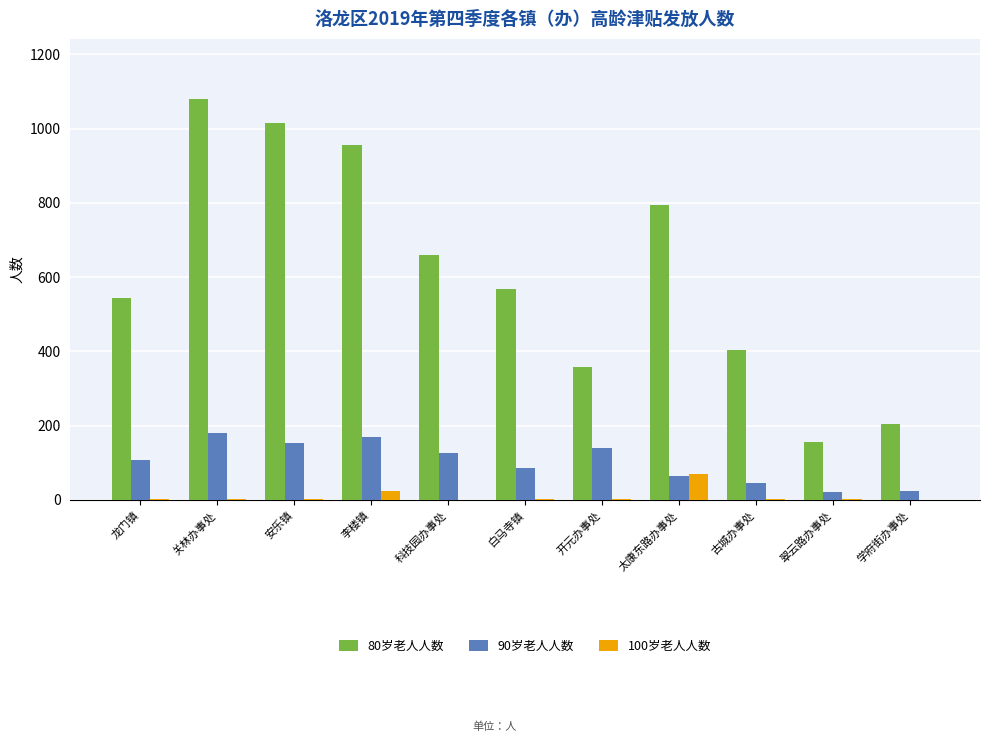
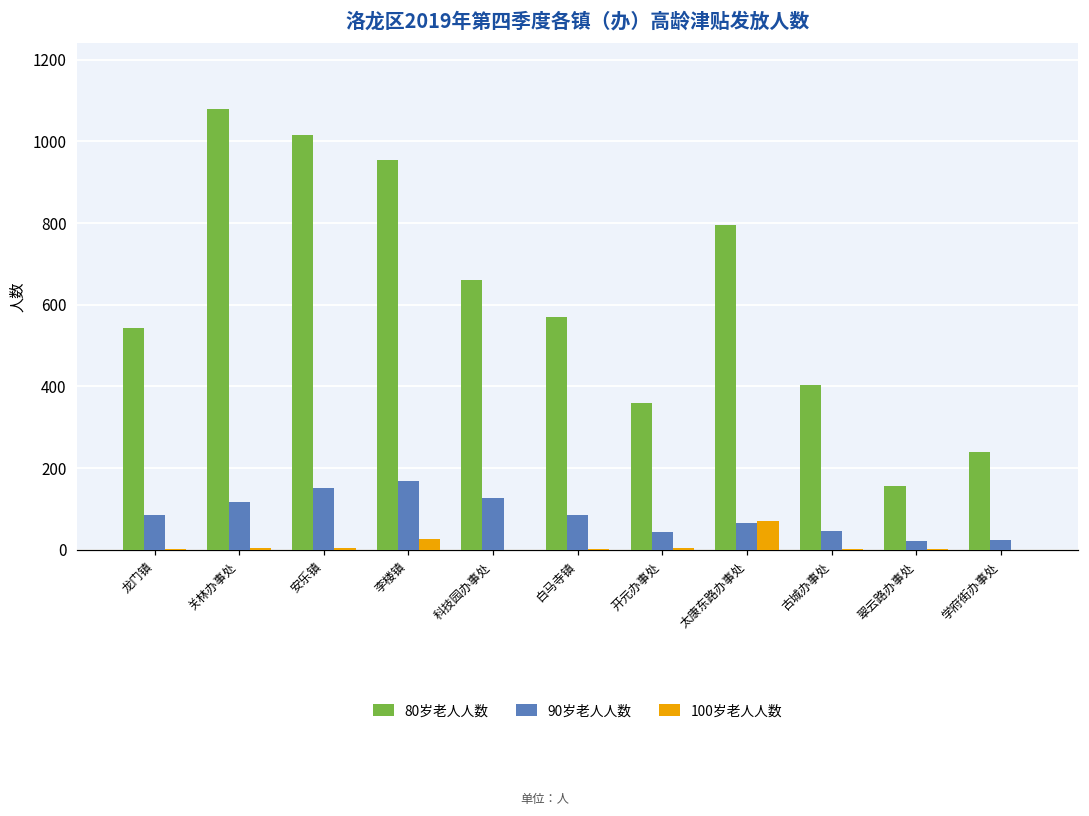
90岁老人人数, 龙门镇: 110 -> 90
90岁老人人数, 关林办事处: 180 -> 120
90岁老人人数, 开元办事处: 140 -> 40
80岁老人人数, 学府街办事处: 210 -> 240
